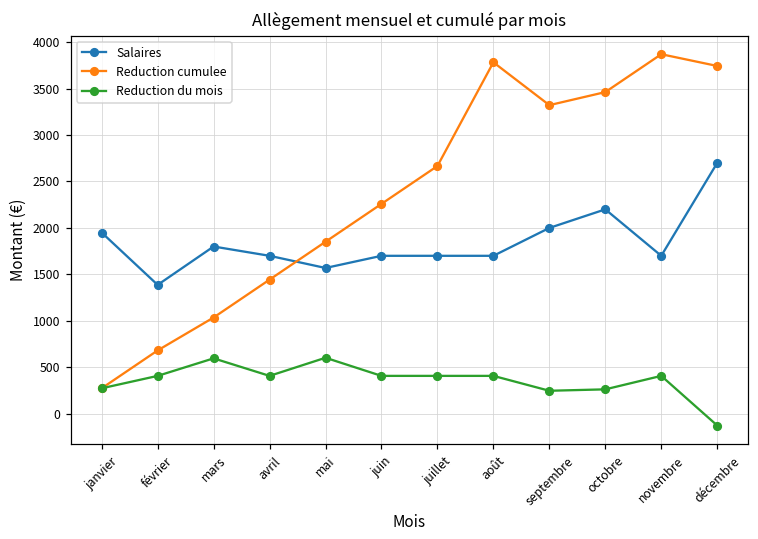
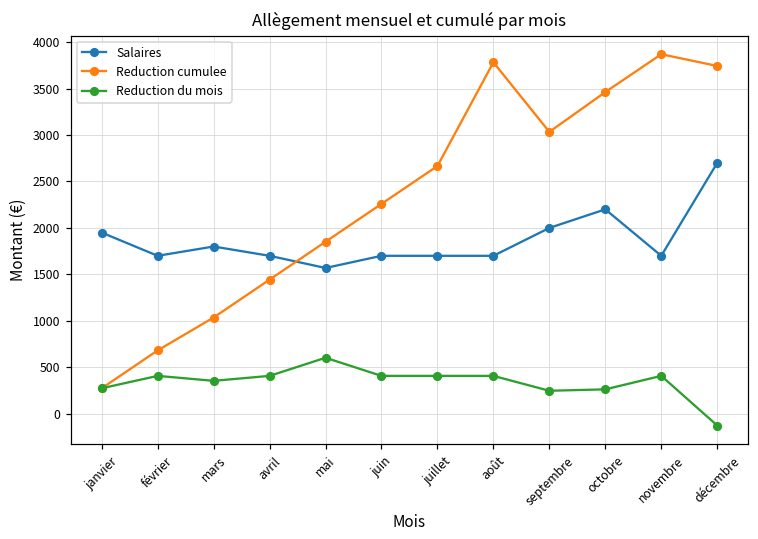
Salaires, février: 1400 -> 1700
Reduction du mois, mars: 600 -> 400
Reduction cumulee, septembre: 3300 -> 3000
